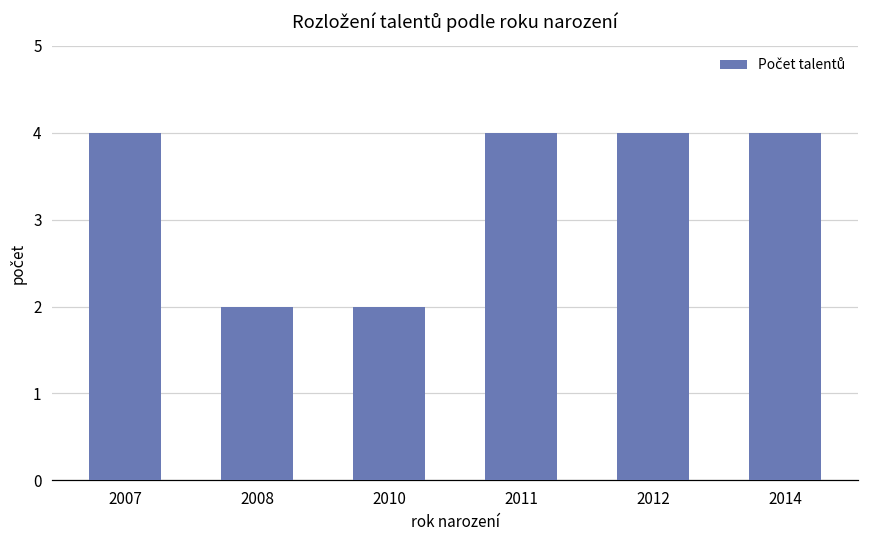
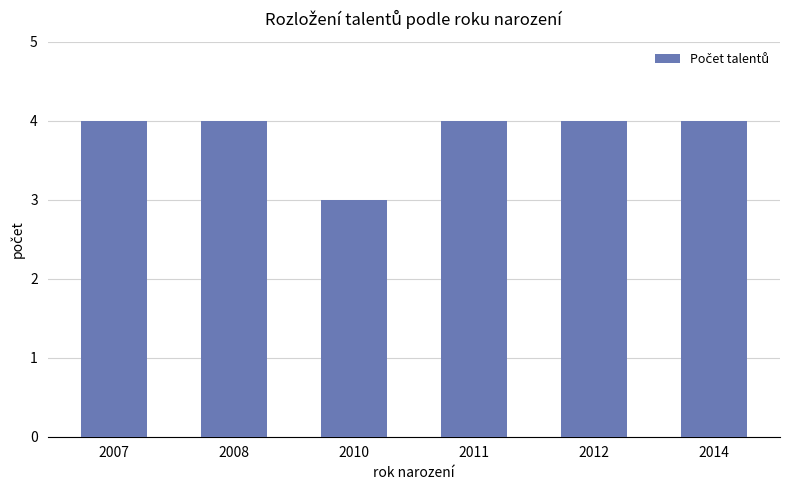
2008: 2 -> 4
2010: 2 -> 3
